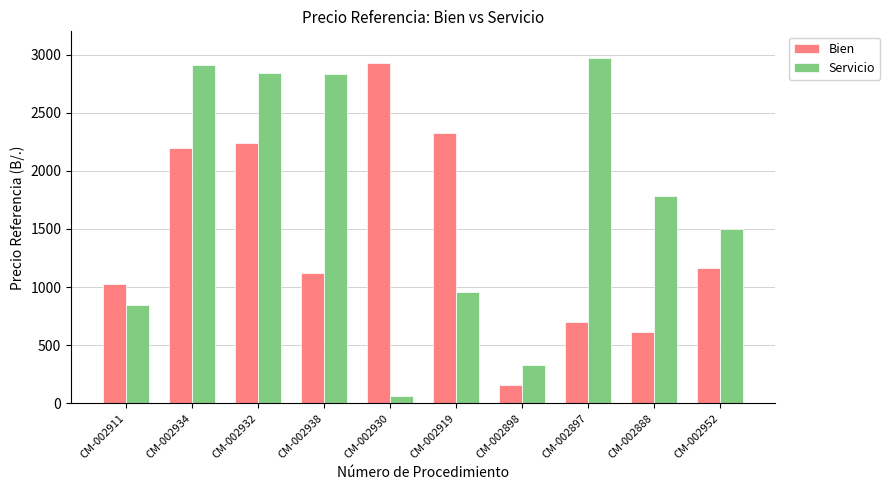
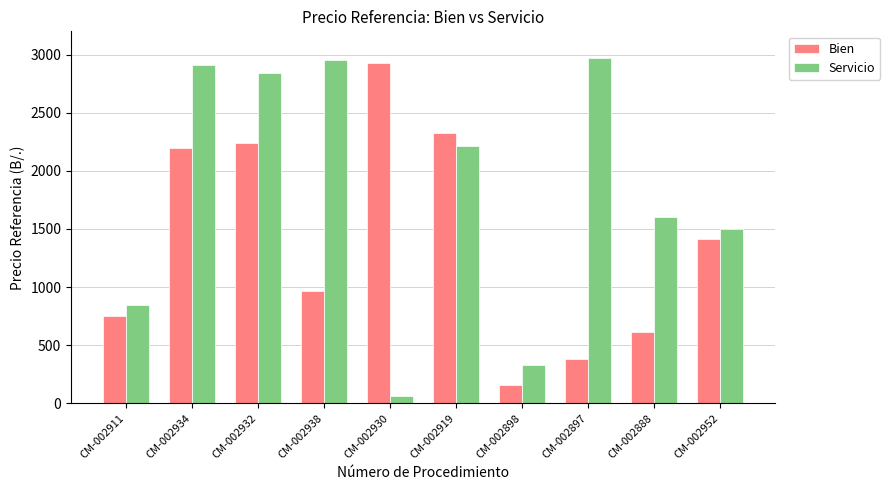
Bien, CM-002911: 1030 -> 750
Bien, CM-002938: 1120 -> 960
Servicio, CM-002938: 2830 -> 2950
Servicio, CM-002919: 960 -> 2210
Bien, CM-002897: 700 -> 380
Servicio, CM-002888: 1780 -> 1600
Bien, CM-002952: 1160 -> 1420
